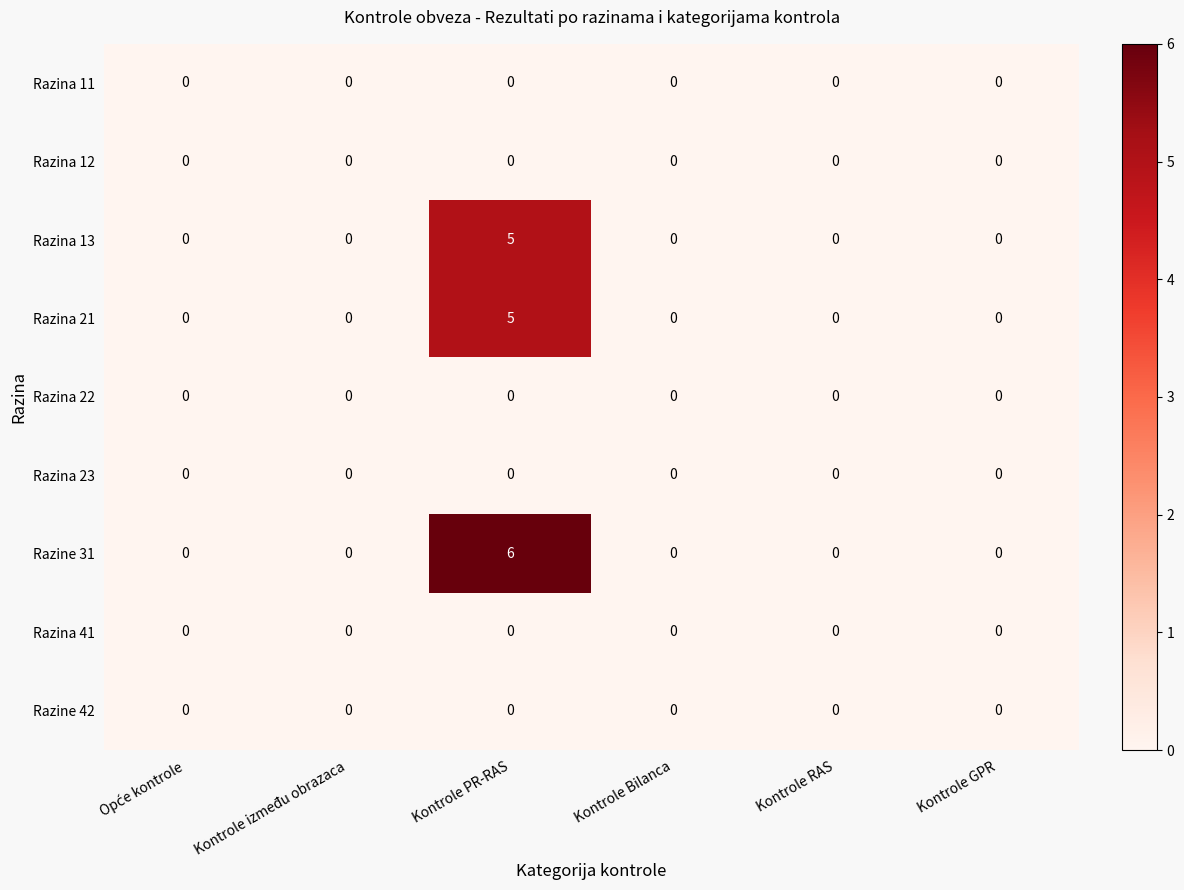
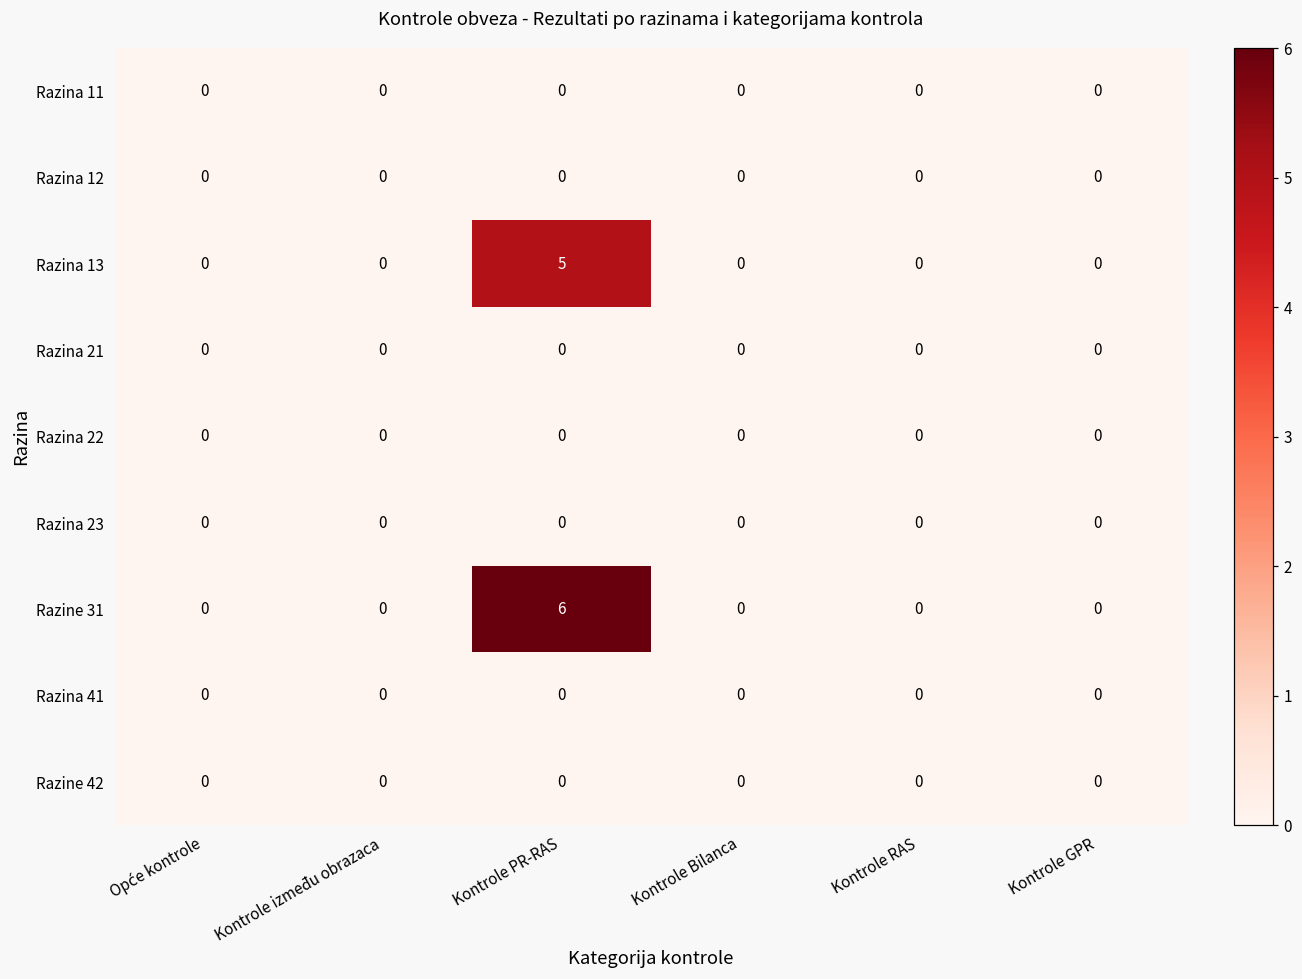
Razina 21, Kontrole PR-RAS: 5 -> 0
